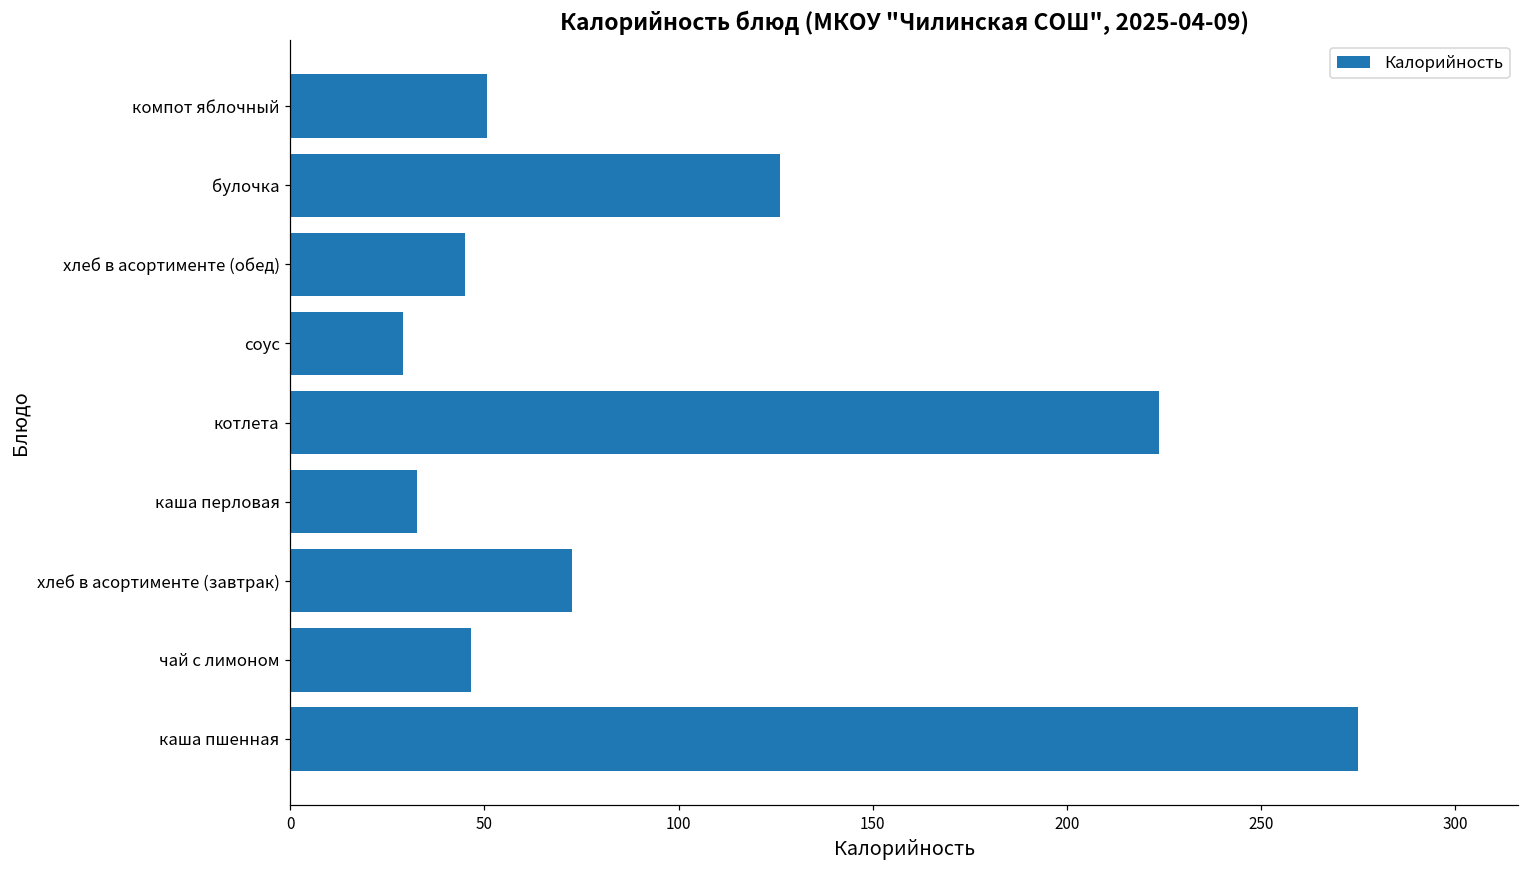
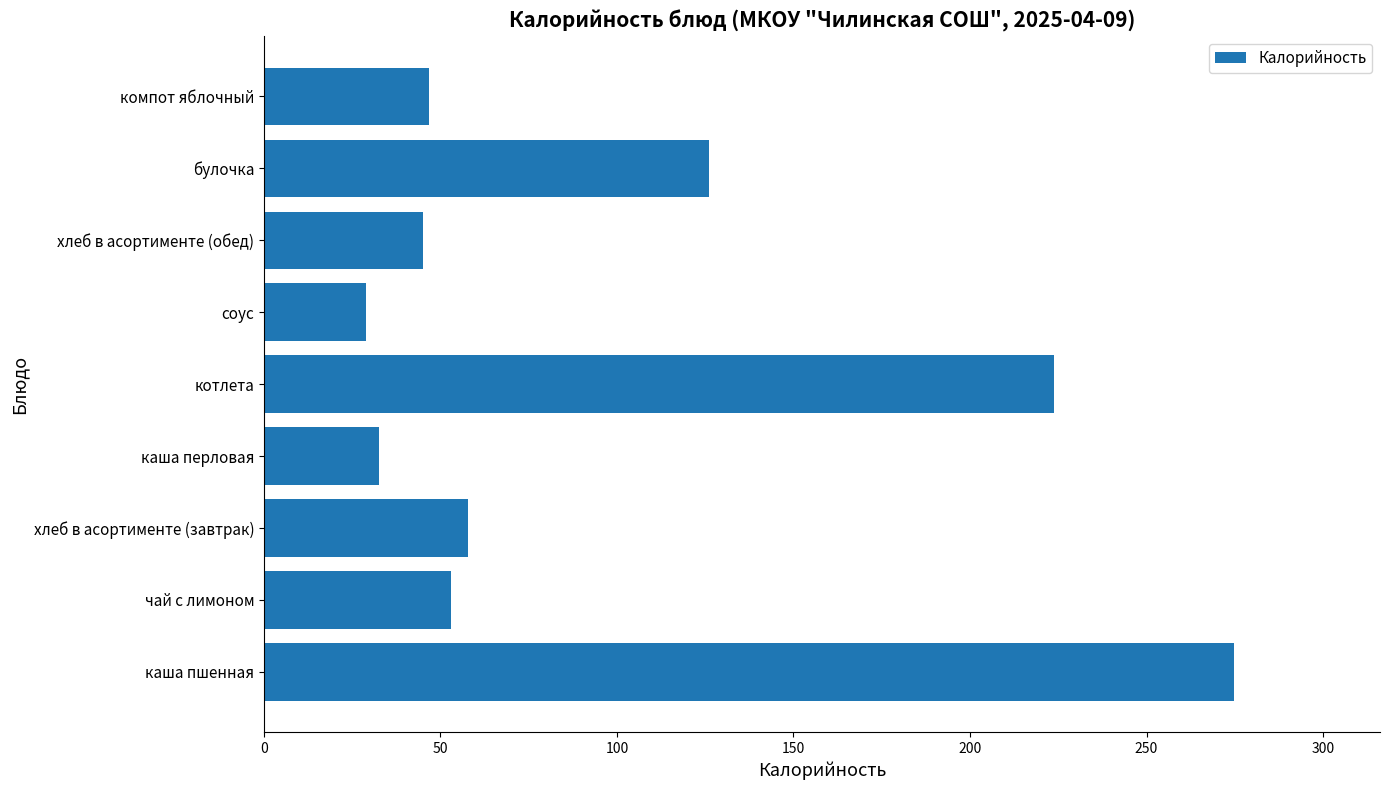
компот яблочный: 51 -> 47
хлеб в асортименте (завтрак): 73 -> 58
чай с лимоном: 47 -> 53
